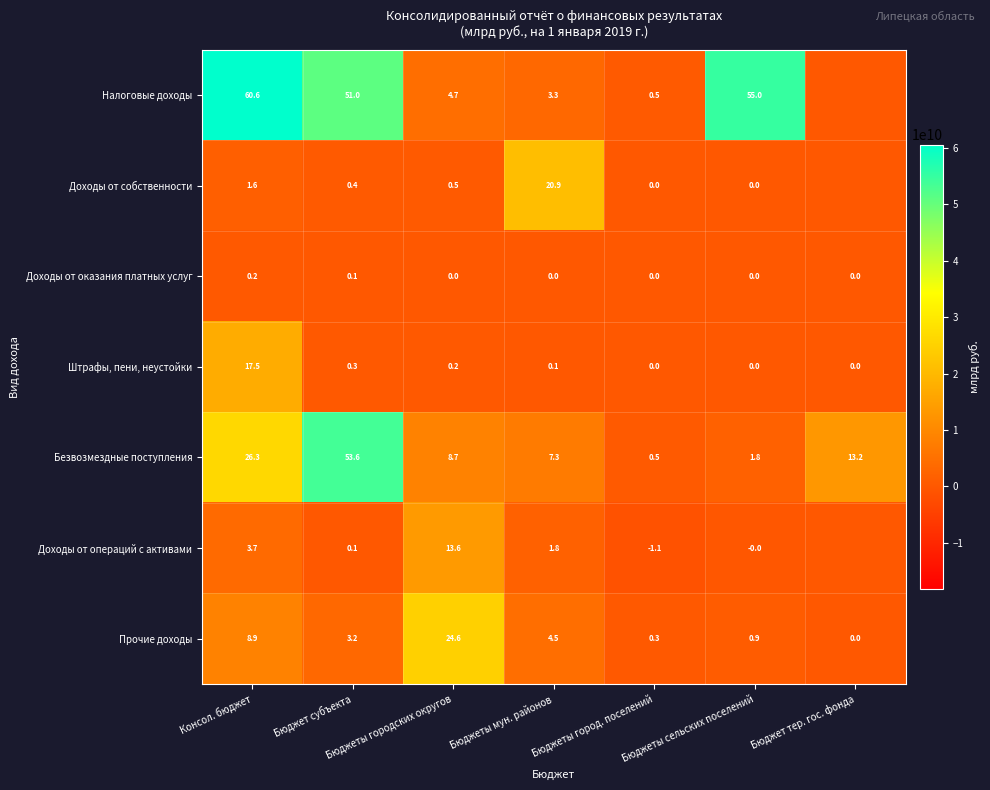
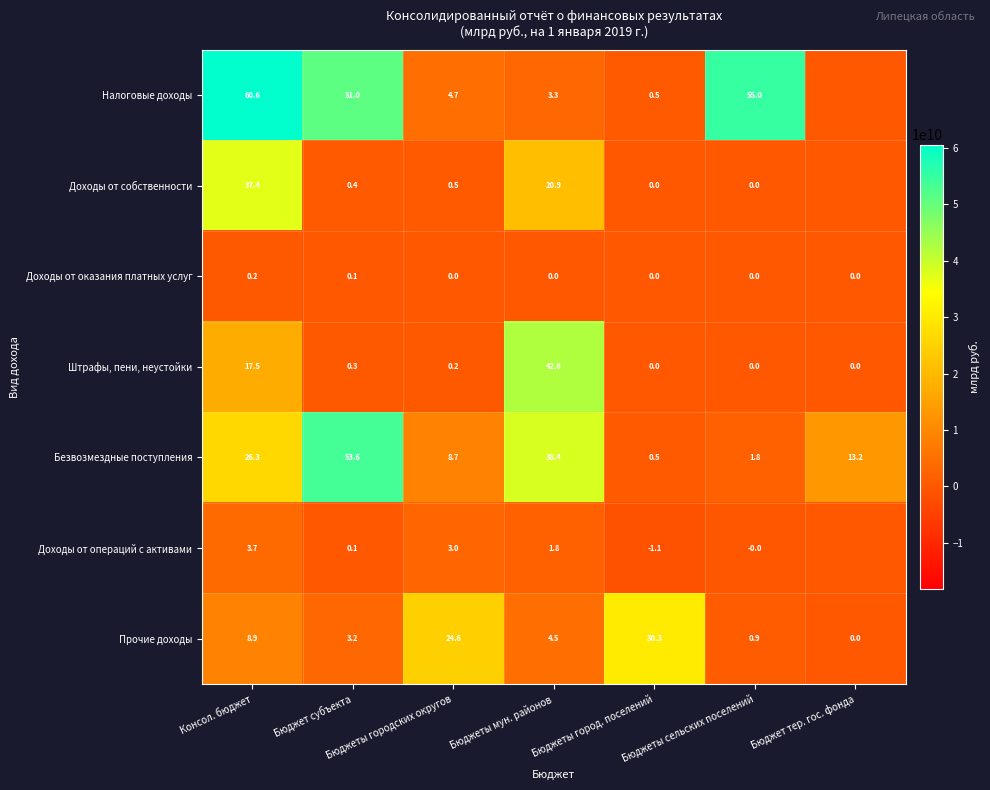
Доходы от собственности, Консол. бюджет: 1.6 -> 37.4
Штрафы, пени, неустойки, Бюджеты мун. районов: 0.1 -> 42.6
Безвозмездные поступления, Бюджеты мун. районов: 7.3 -> 38.4
Доходы от операций с активами, Бюджеты городских округов: 13.6 -> 3.0
Прочие доходы, Бюджеты город. поселений: 0.3 -> 30.3
